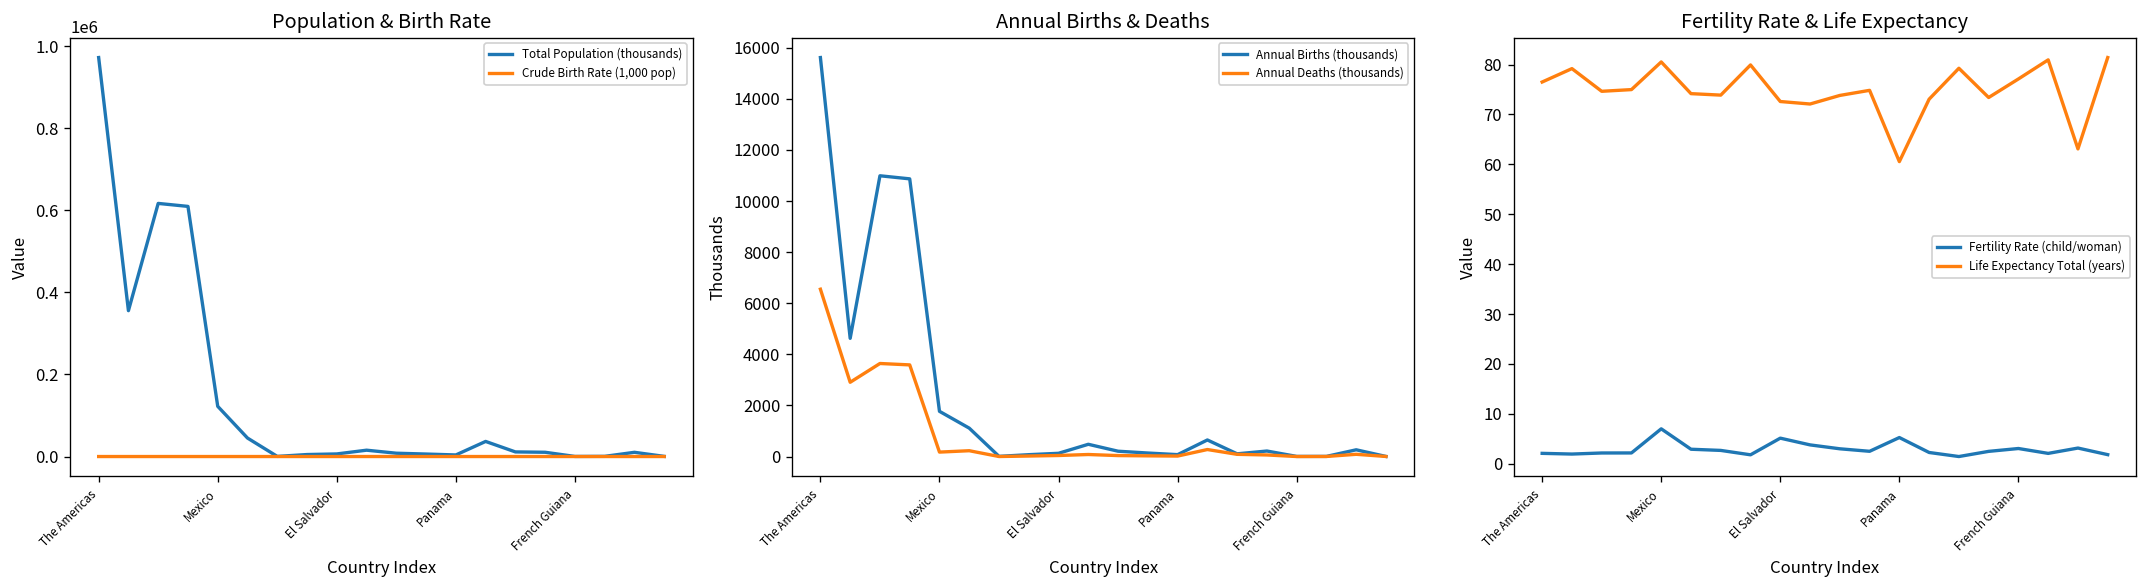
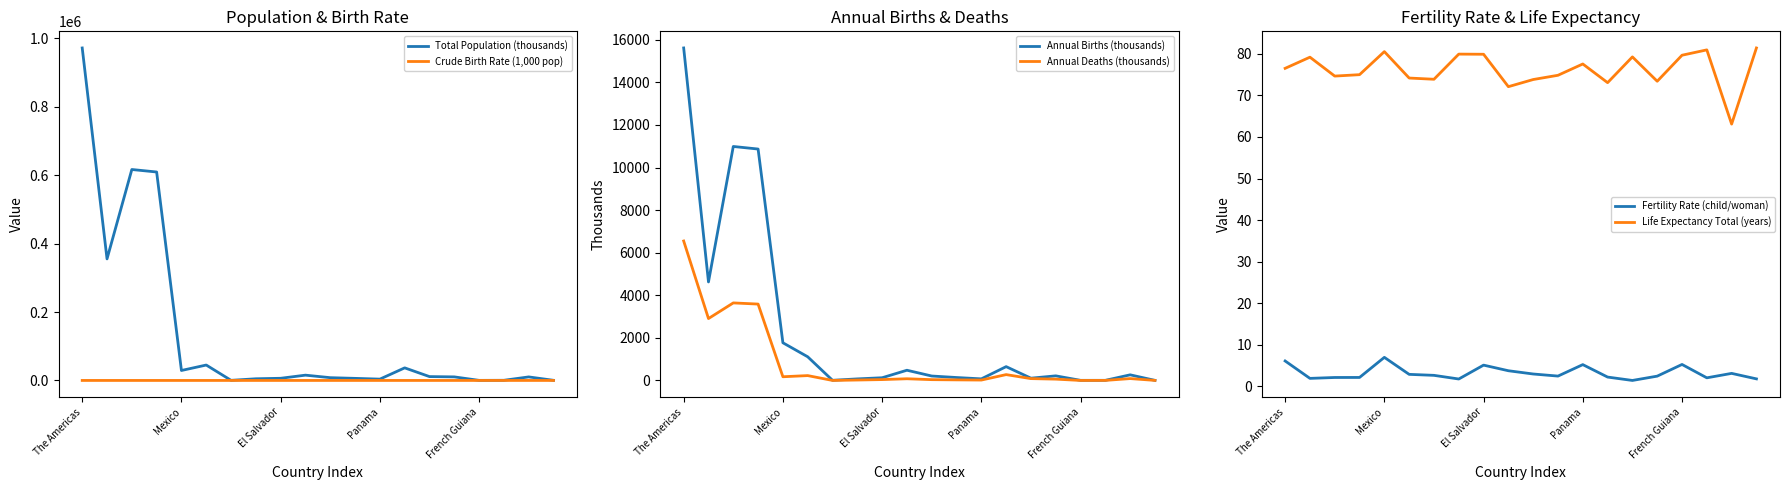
Population & Birth Rate, Total Population (thousands), Mexico: 120000 -> 30000
Fertility Rate & Life Expectancy, Fertility Rate (child/woman), The Americas: 2 -> 6
Fertility Rate & Life Expectancy, Life Expectancy Total (years), El Salvador: 73 -> 80
Fertility Rate & Life Expectancy, Life Expectancy Total (years), Panama: 61 -> 78
Fertility Rate & Life Expectancy, Fertility Rate (child/woman), French Guiana: 3 -> 5
Fertility Rate & Life Expectancy, Life Expectancy Total (years), French Guiana: 77 -> 80
